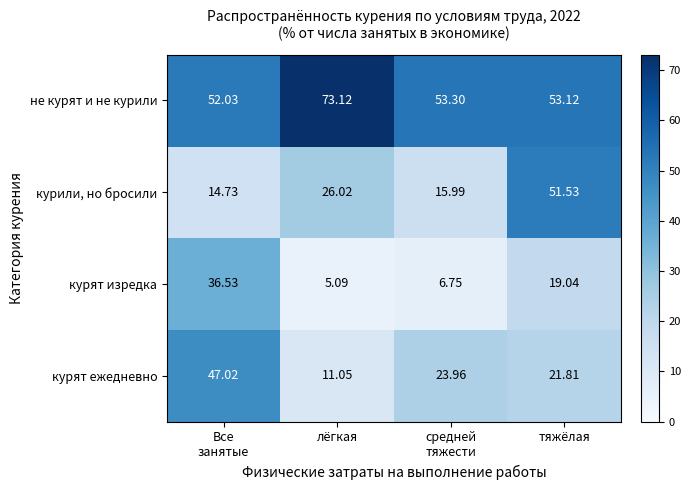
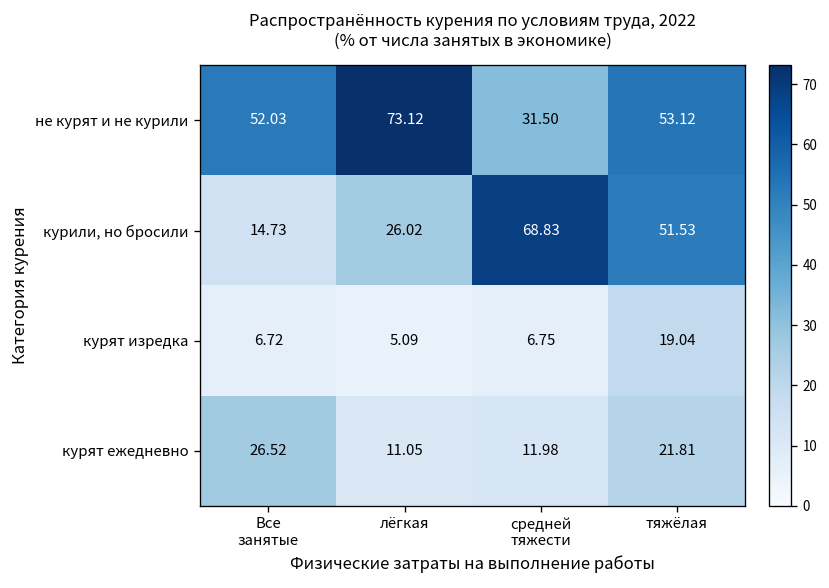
не курят и не курили, средней тяжести: 53.30 -> 31.50
курили, но бросили, средней тяжести: 15.99 -> 68.83
курят изредка, Все занятые: 36.53 -> 6.72
курят ежедневно, Все занятые: 47.02 -> 26.52
курят ежедневно, средней тяжести: 23.96 -> 11.98
